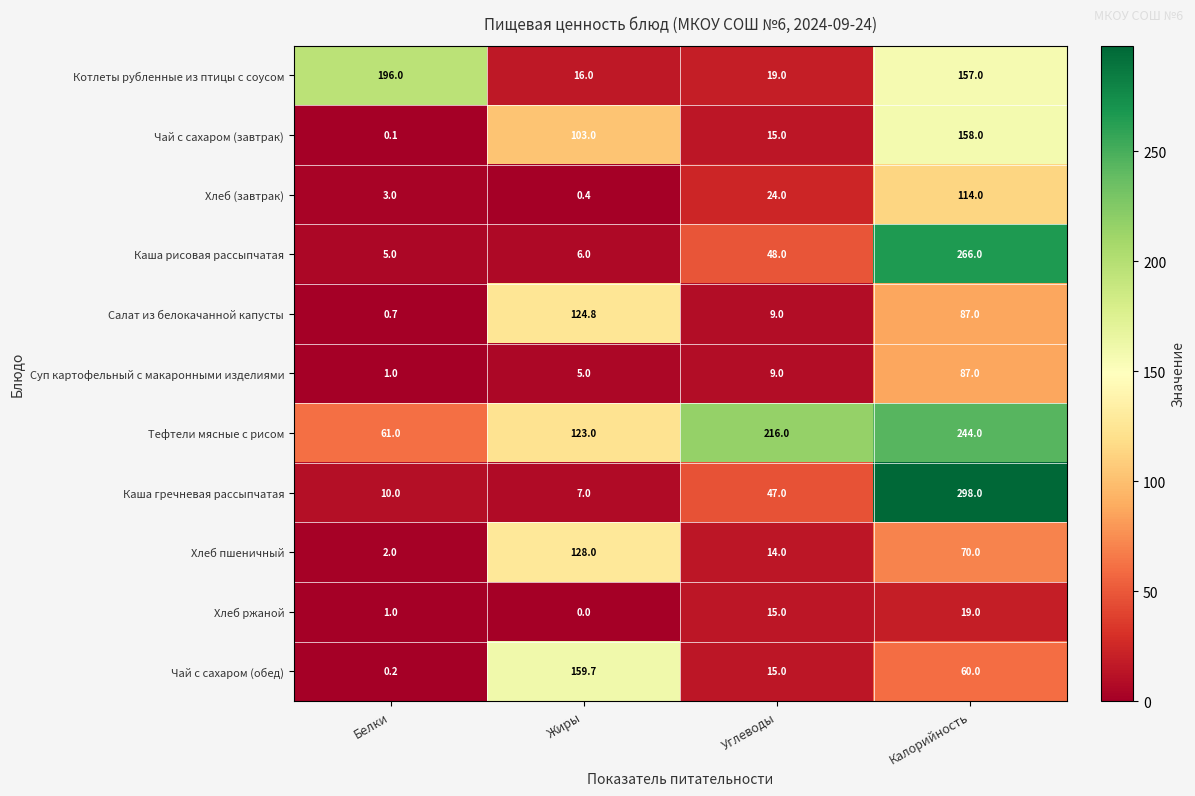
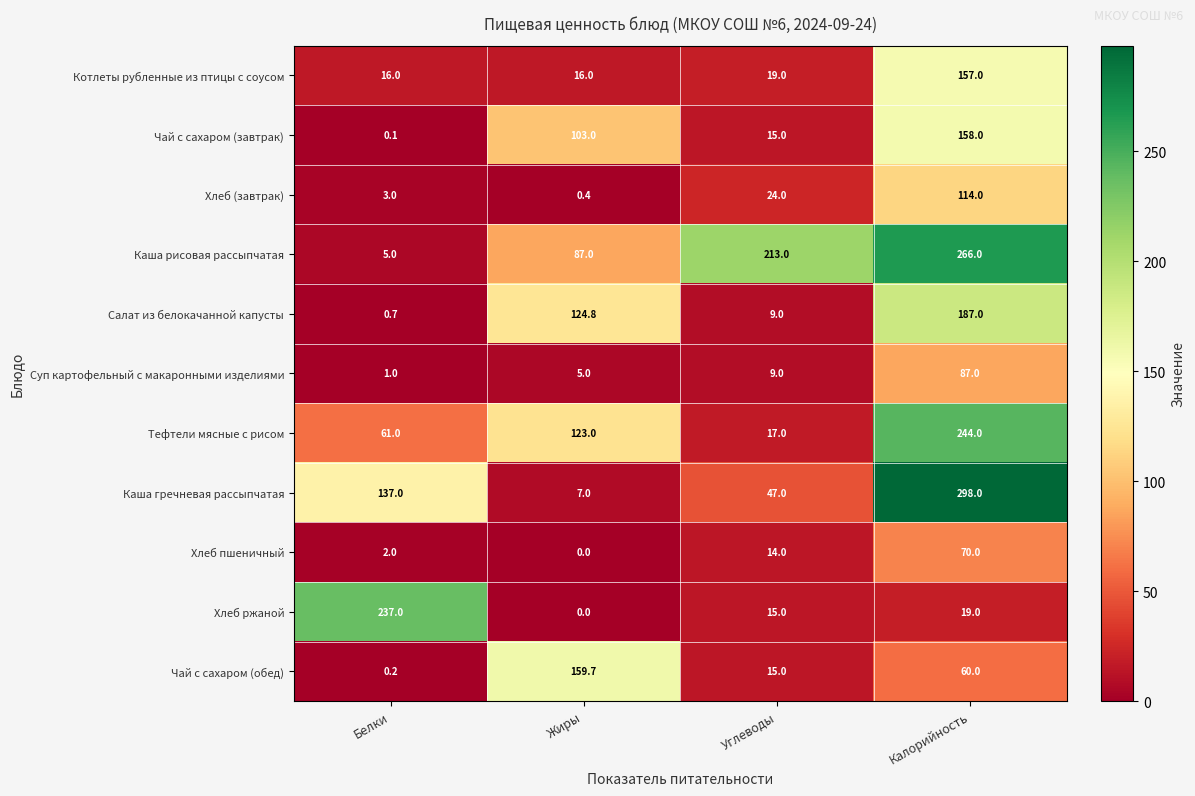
Котлеты рубленные из птицы с соусом, Белки: 196.0 -> 16.0
Каша рисовая рассыпчатая, Жиры: 6.0 -> 87.0
Каша рисовая рассыпчатая, Углеводы: 48.0 -> 213.0
Салат из белокачанной капусты, Калорийность: 87.0 -> 187.0
Тефтели мясные с рисом, Углеводы: 216.0 -> 17.0
Каша гречневая рассыпчатая, Белки: 10.0 -> 137.0
Хлеб пшеничный, Жиры: 128.0 -> 0.0
Хлеб ржаной, Белки: 1.0 -> 237.0
